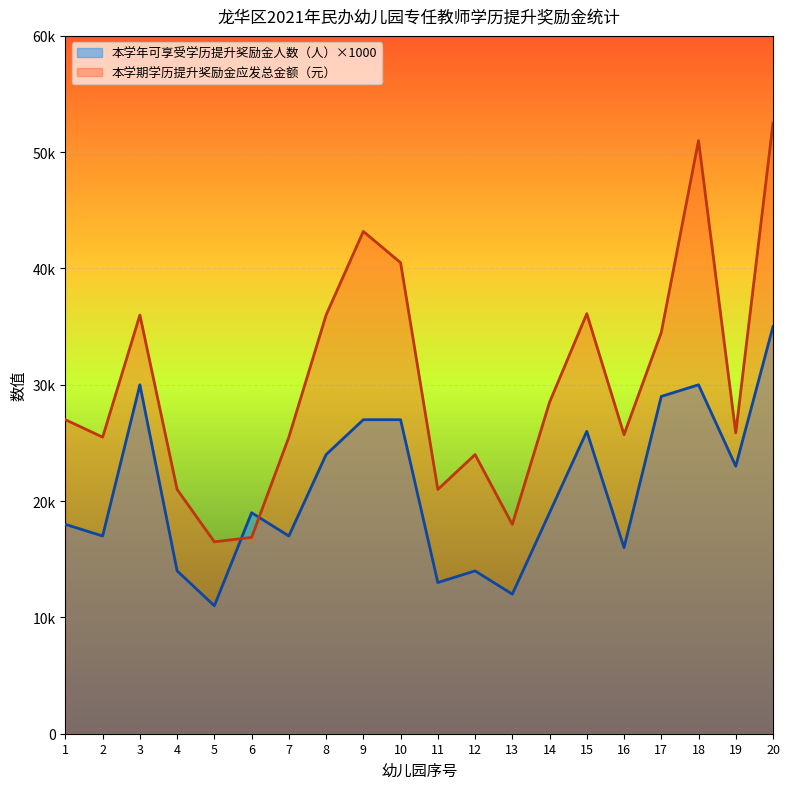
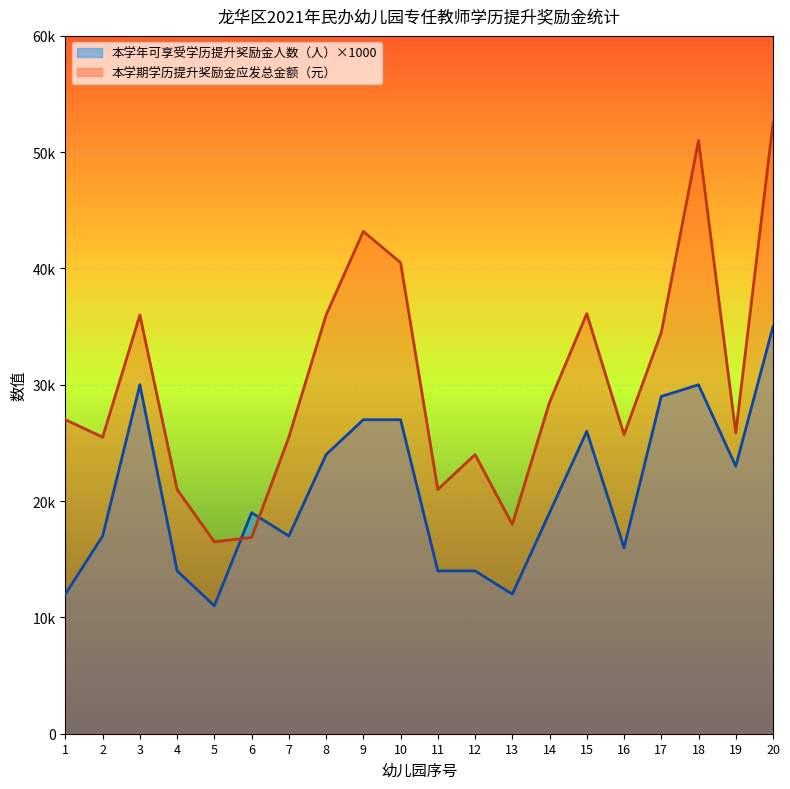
本学年可享受学历提升奖励金人数（人）×1000, 1: 18000 -> 12000
本学年可享受学历提升奖励金人数（人）×1000, 11: 13000 -> 14000
